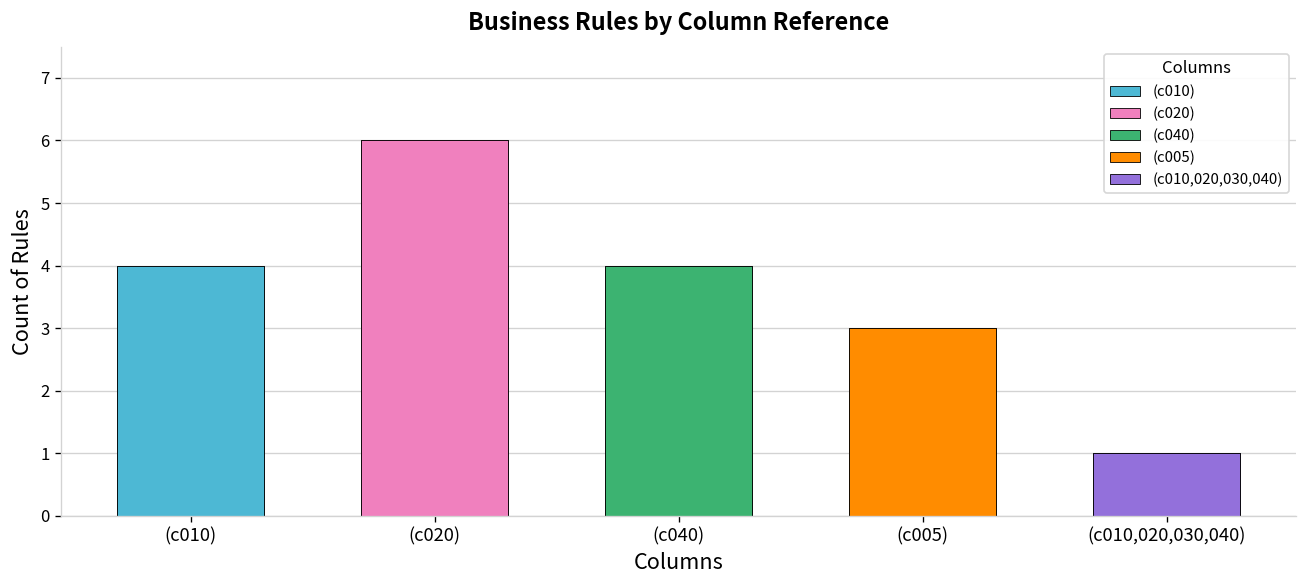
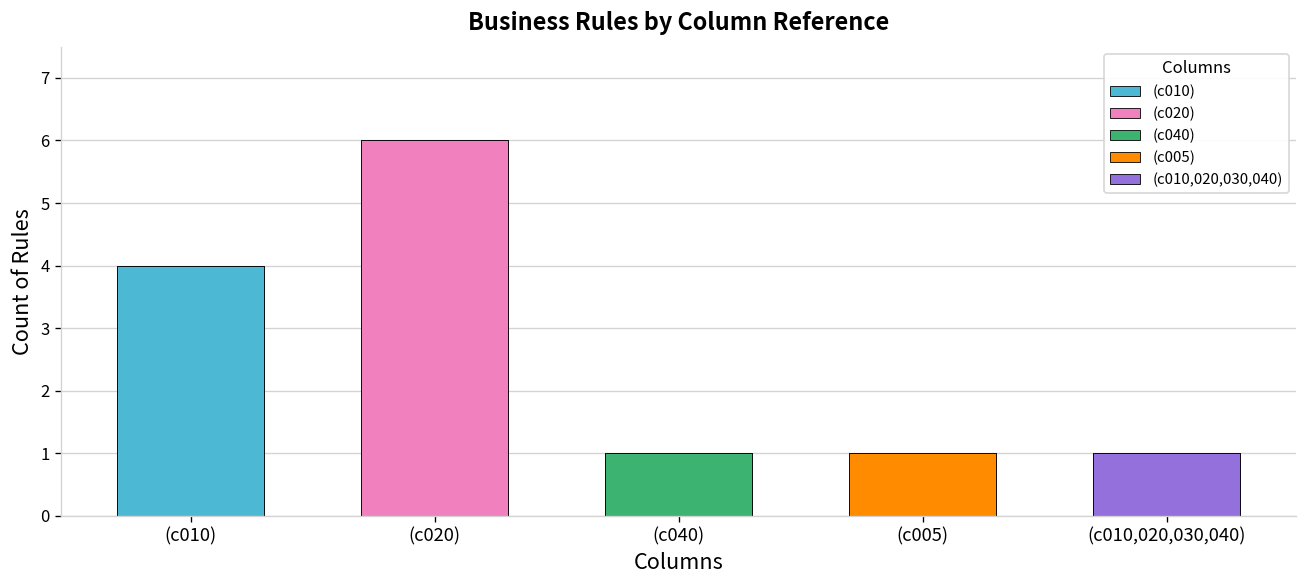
(c040), (c040): 4 -> 1
(c005), (c005): 3 -> 1
